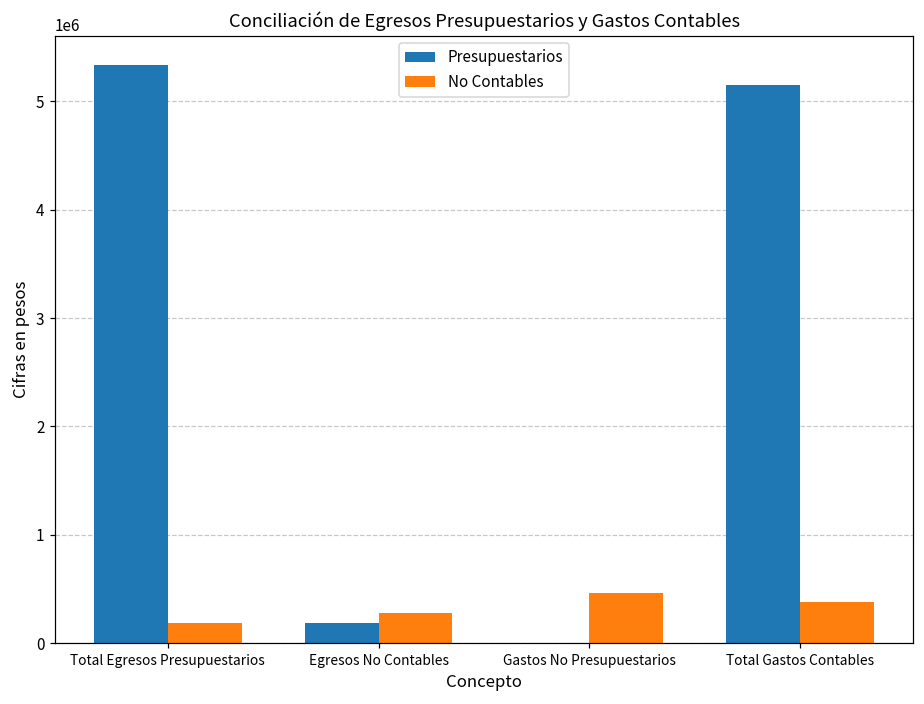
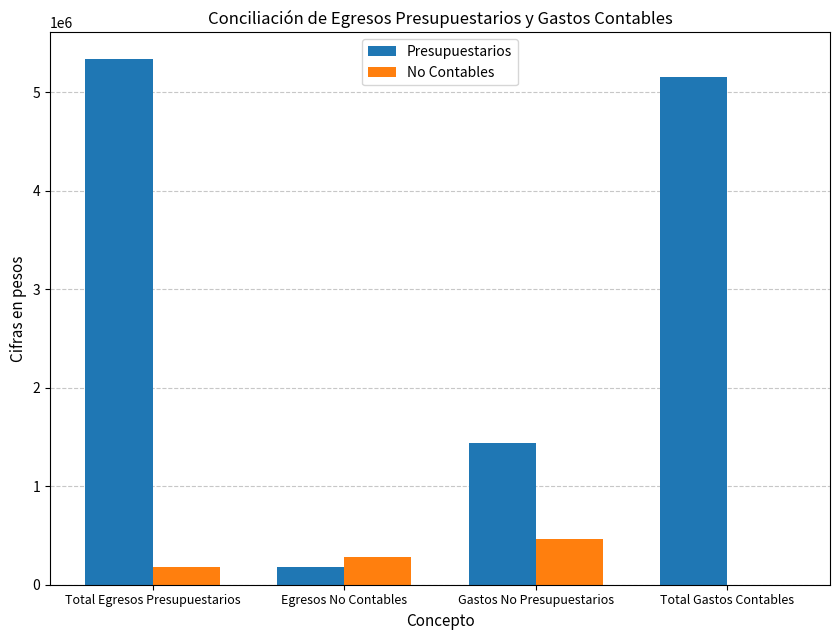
Presupuestarios, Gastos No Presupuestarios: 0 -> 1400000
No Contables, Total Gastos Contables: 400000 -> 0
